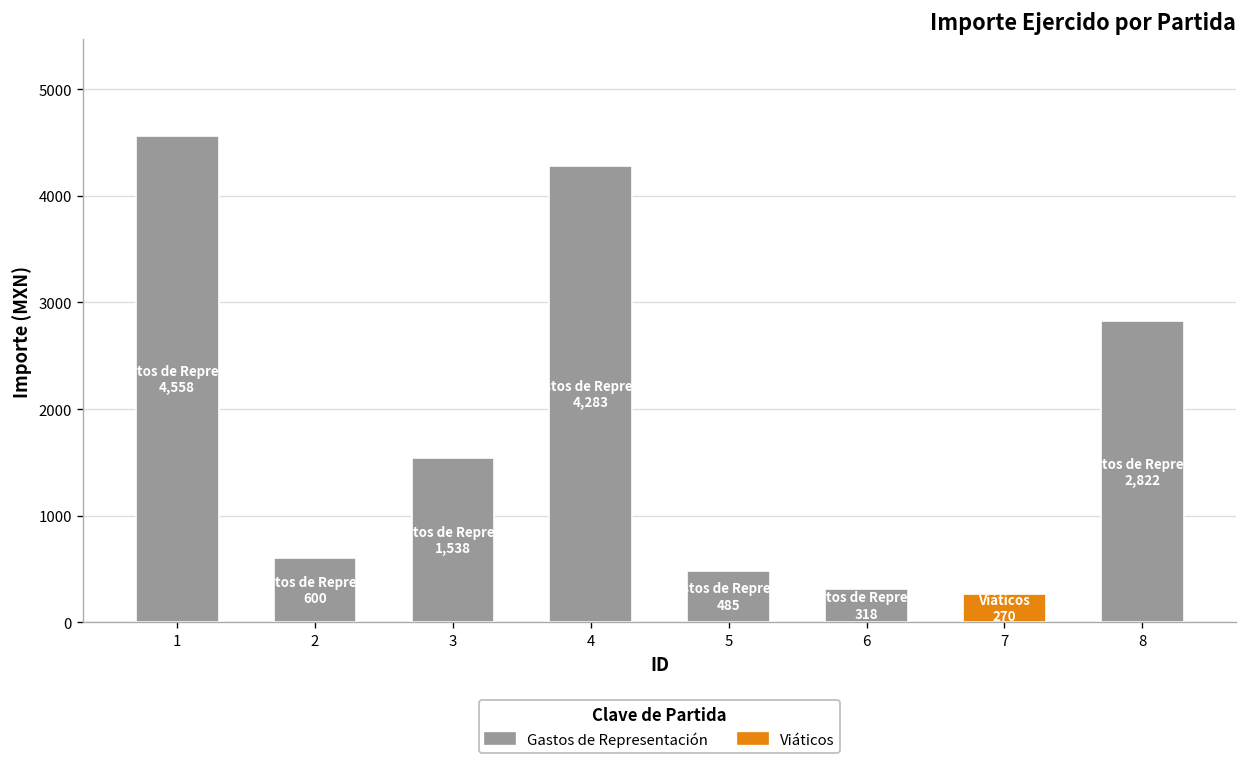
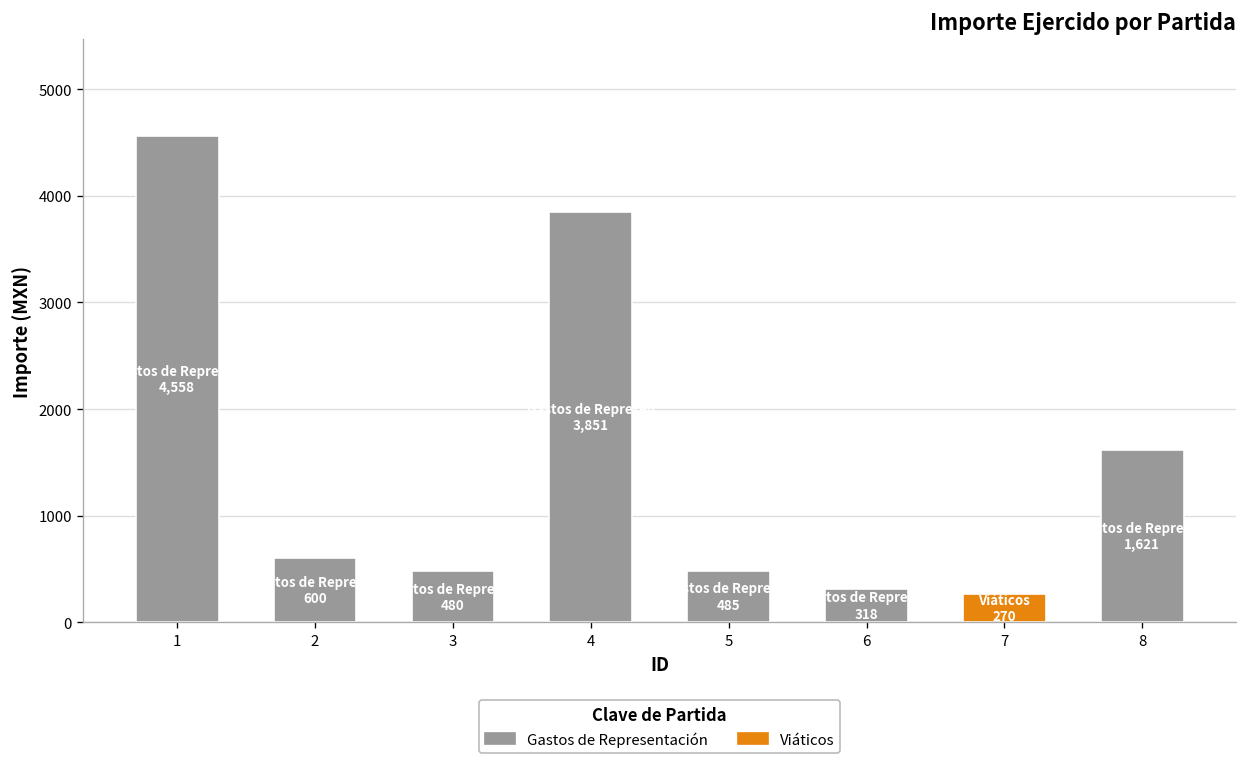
3: 1,538 -> 480
4: 4,283 -> 3,851
8: 2,822 -> 1,621
